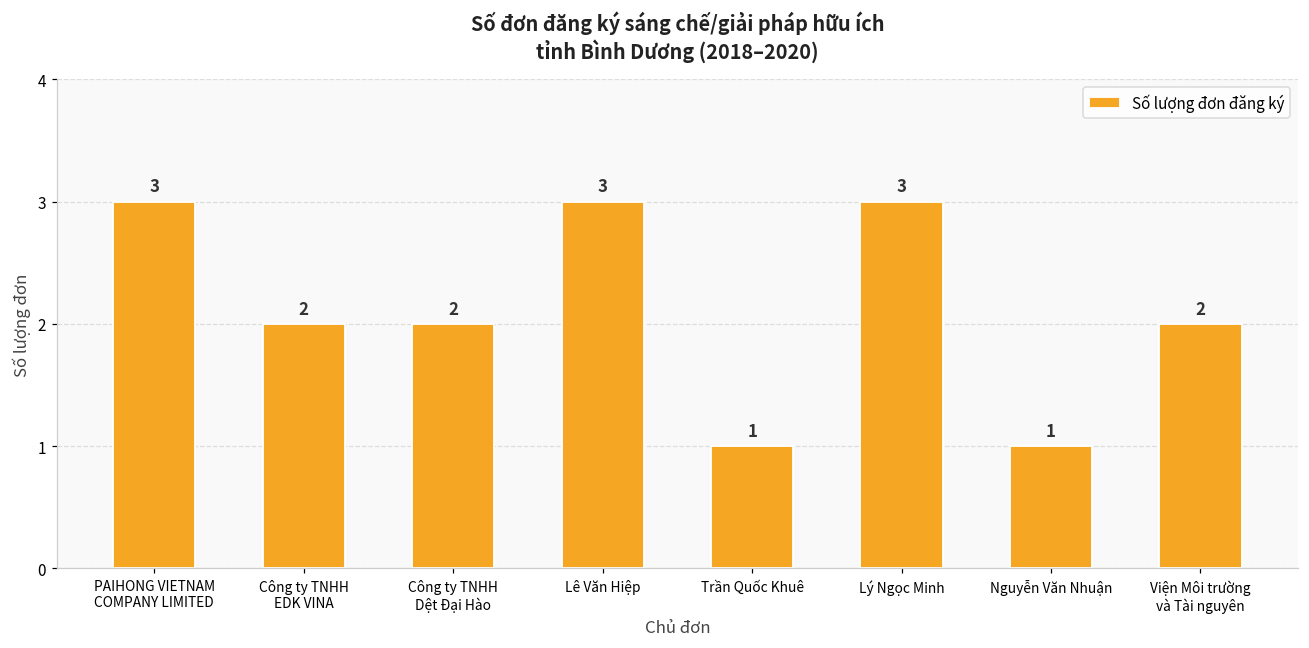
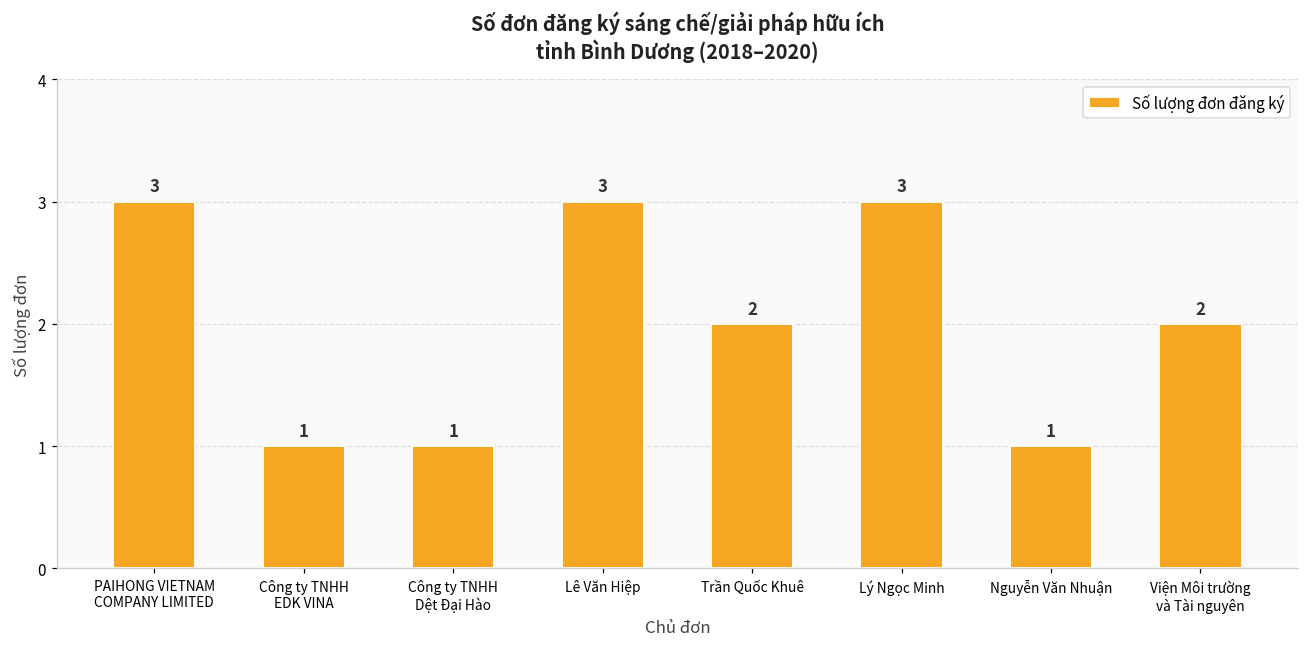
Công ty TNHH EDK VINA: 2 -> 1
Công ty TNHH Dệt Đại Hào: 2 -> 1
Trần Quốc Khuê: 1 -> 2
